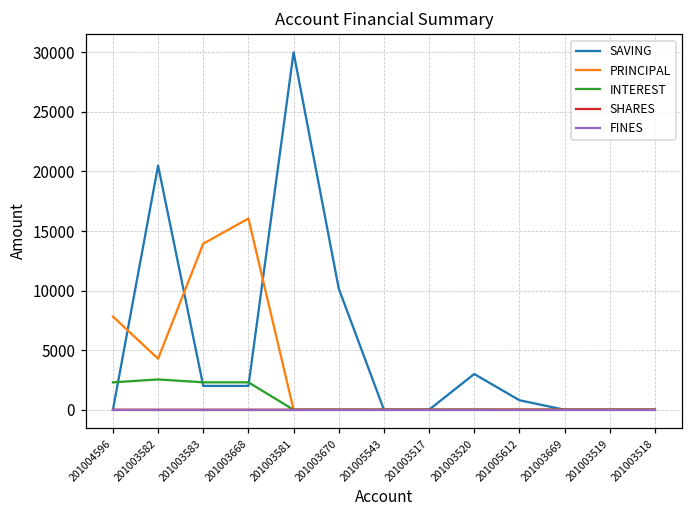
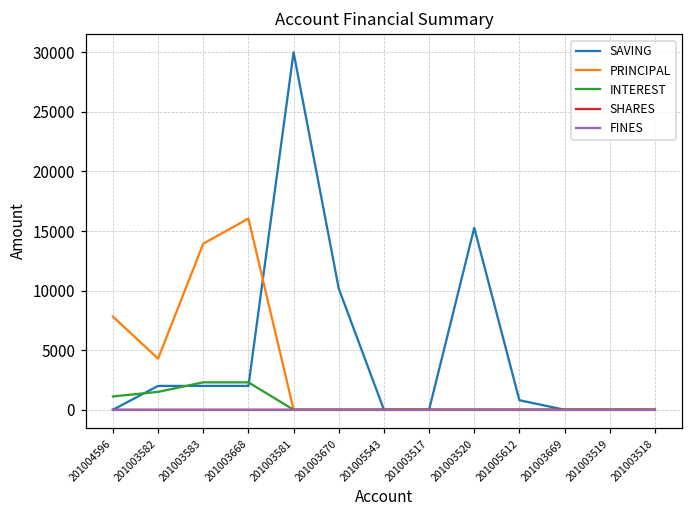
INTEREST, 201004596: 2300 -> 1100
SAVING, 201003582: 20500 -> 2000
INTEREST, 201003582: 2500 -> 1500
SAVING, 201003520: 3000 -> 15300
